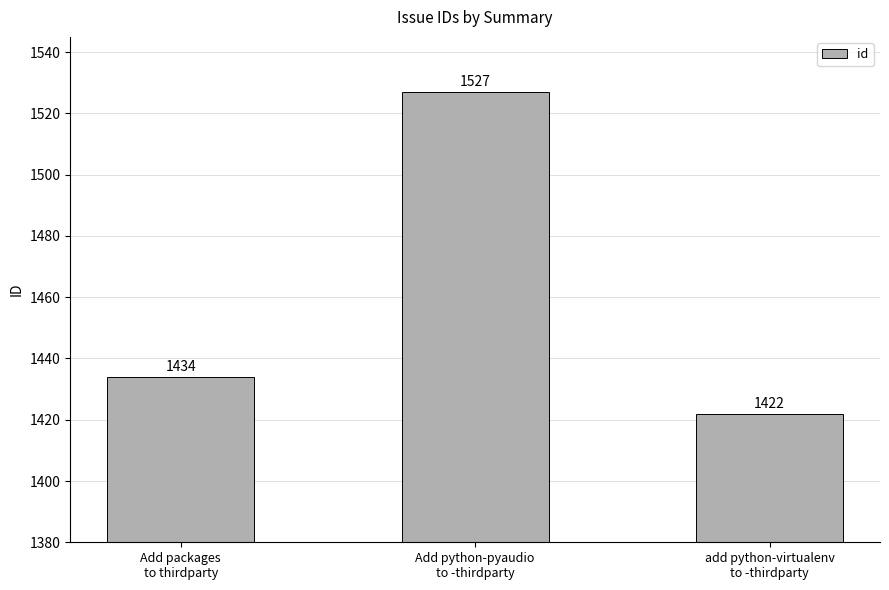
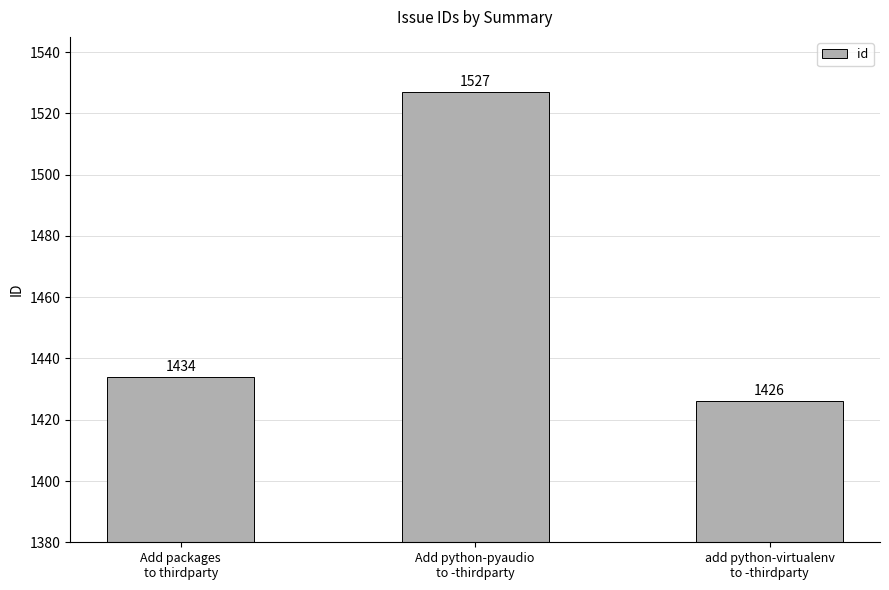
add python-virtualenv to -thirdparty: 1422 -> 1426
